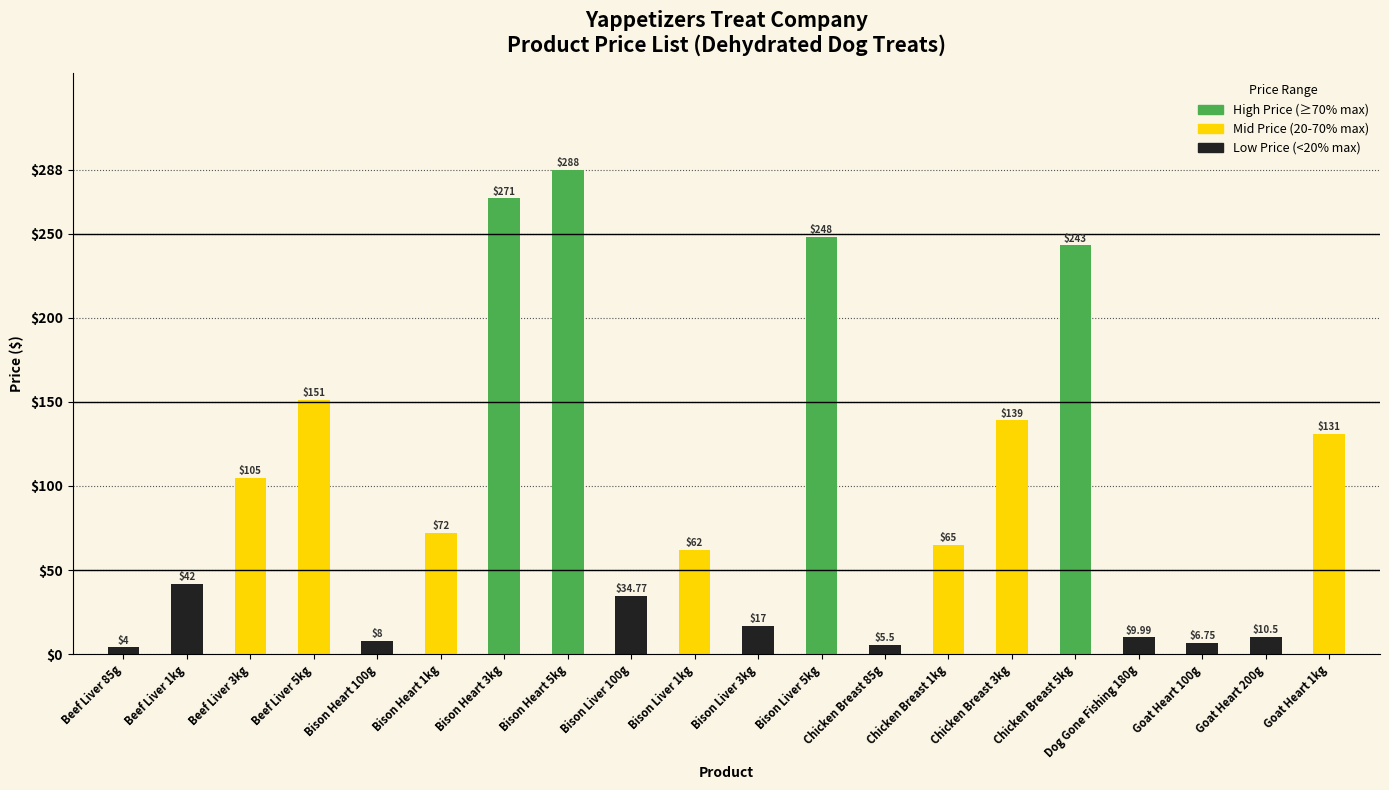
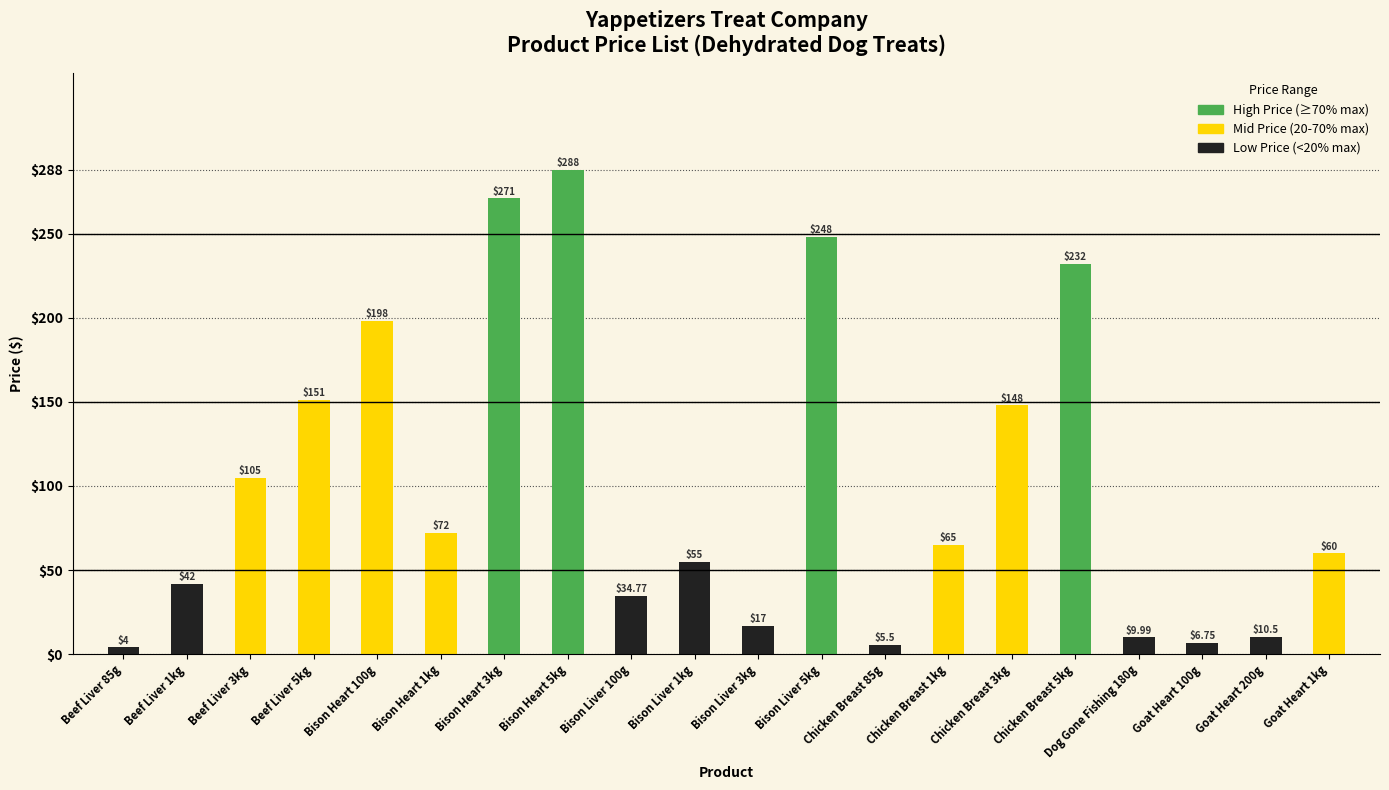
Bison Heart 100g: $8 -> $198
Bison Liver 1kg: $62 -> $55
Chicken Breast 3kg: $139 -> $148
Chicken Breast 5kg: $243 -> $232
Goat Heart 1kg: $131 -> $60
